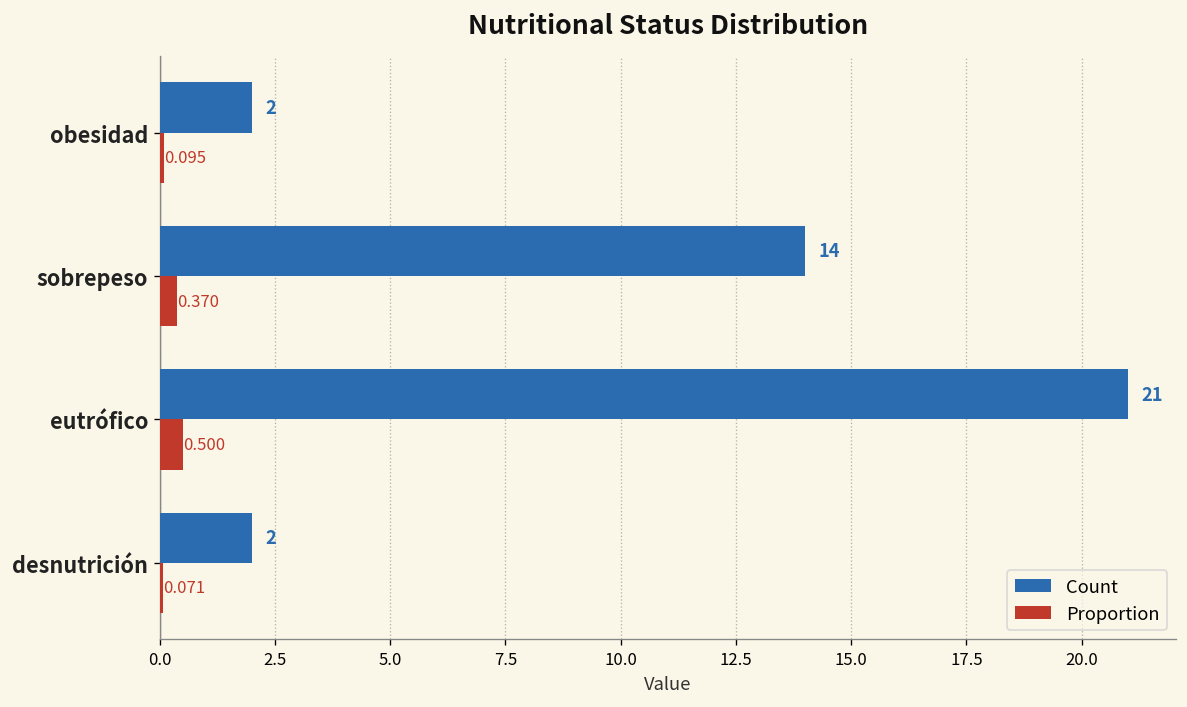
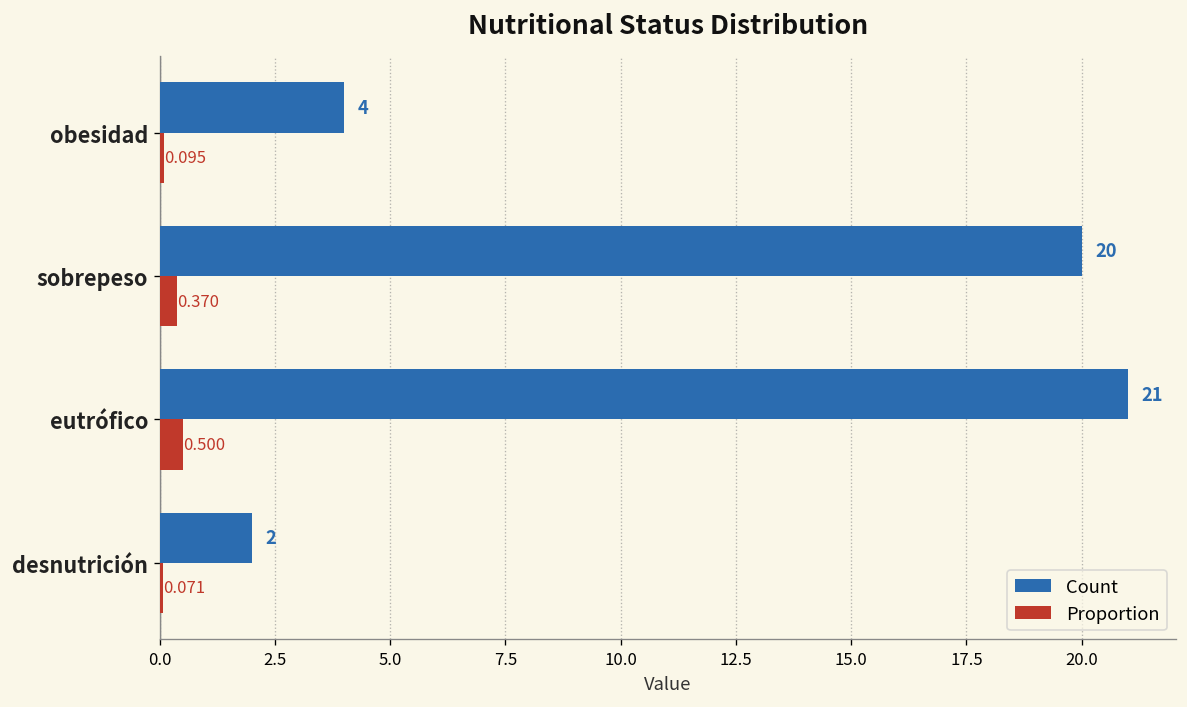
Count, obesidad: 2 -> 4
Count, sobrepeso: 14 -> 20
